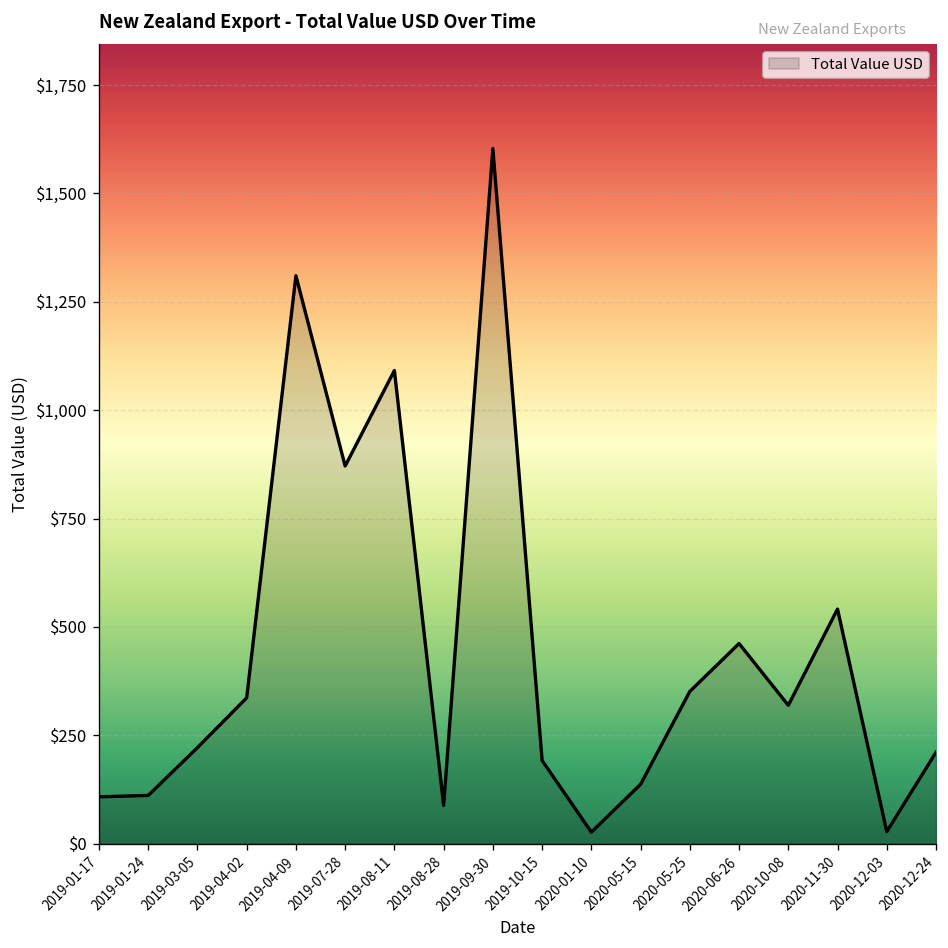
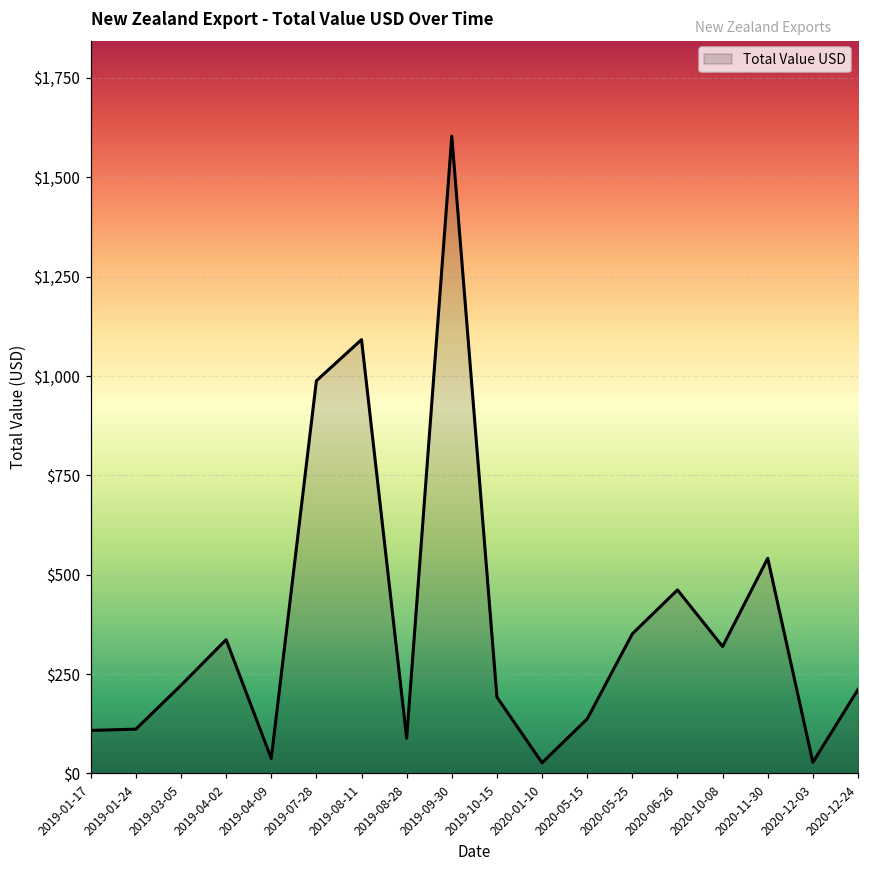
2019-04-09: $1,310 -> $40
2019-07-28: $870 -> $990
